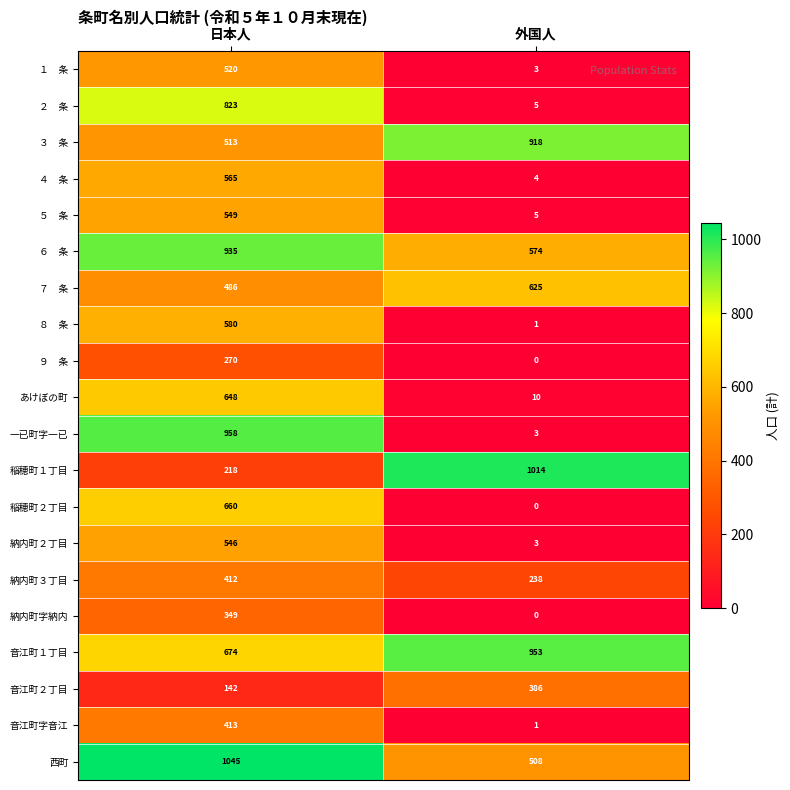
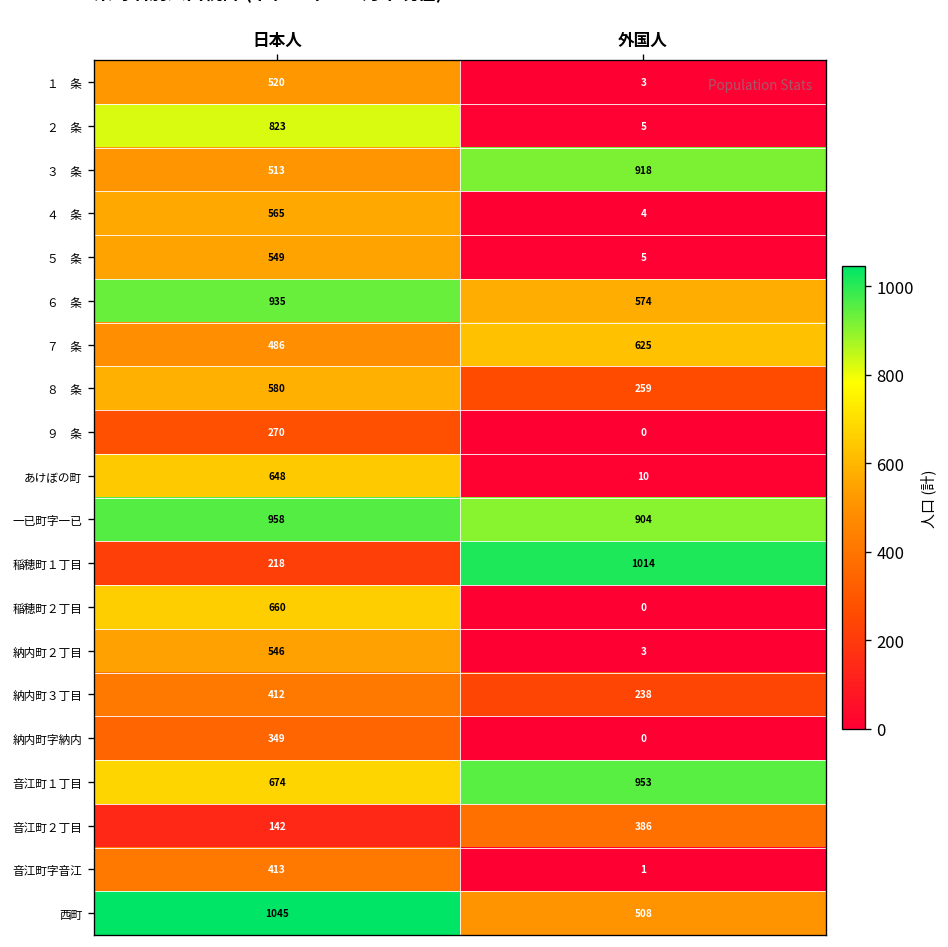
８ 条, 外国人: 1 -> 259
一已町字一已, 外国人: 3 -> 904
